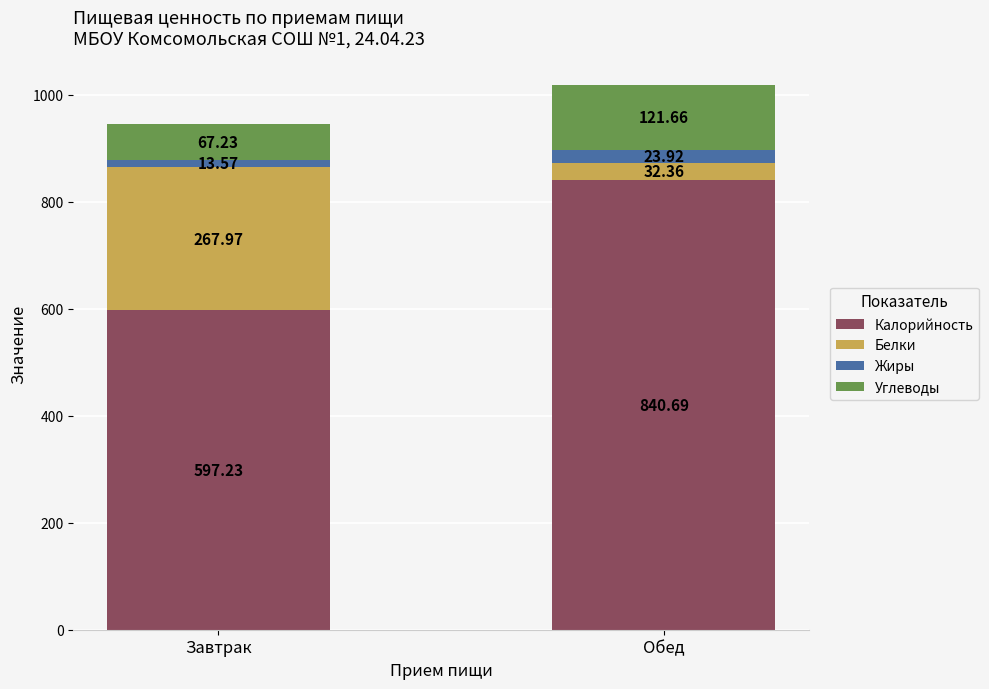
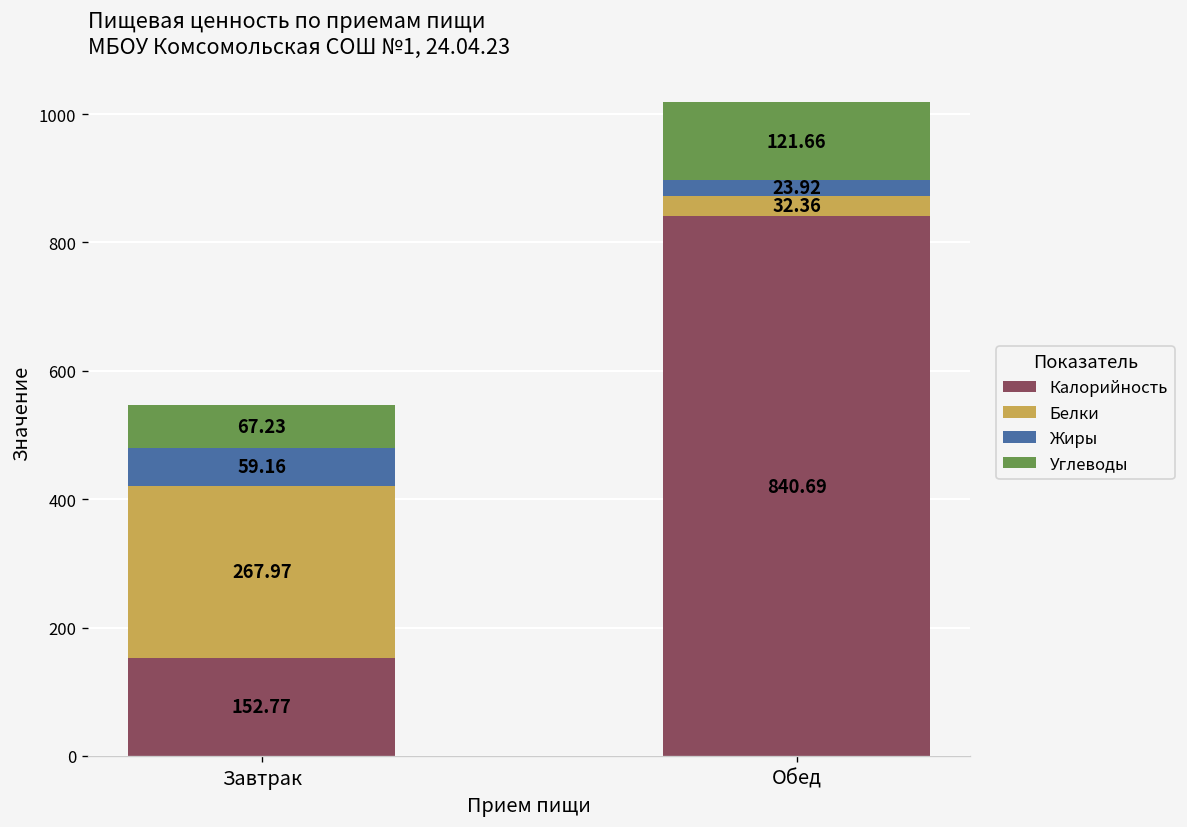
Калорийность, Завтрак: 597.23 -> 152.77
Жиры, Завтрак: 13.57 -> 59.16
